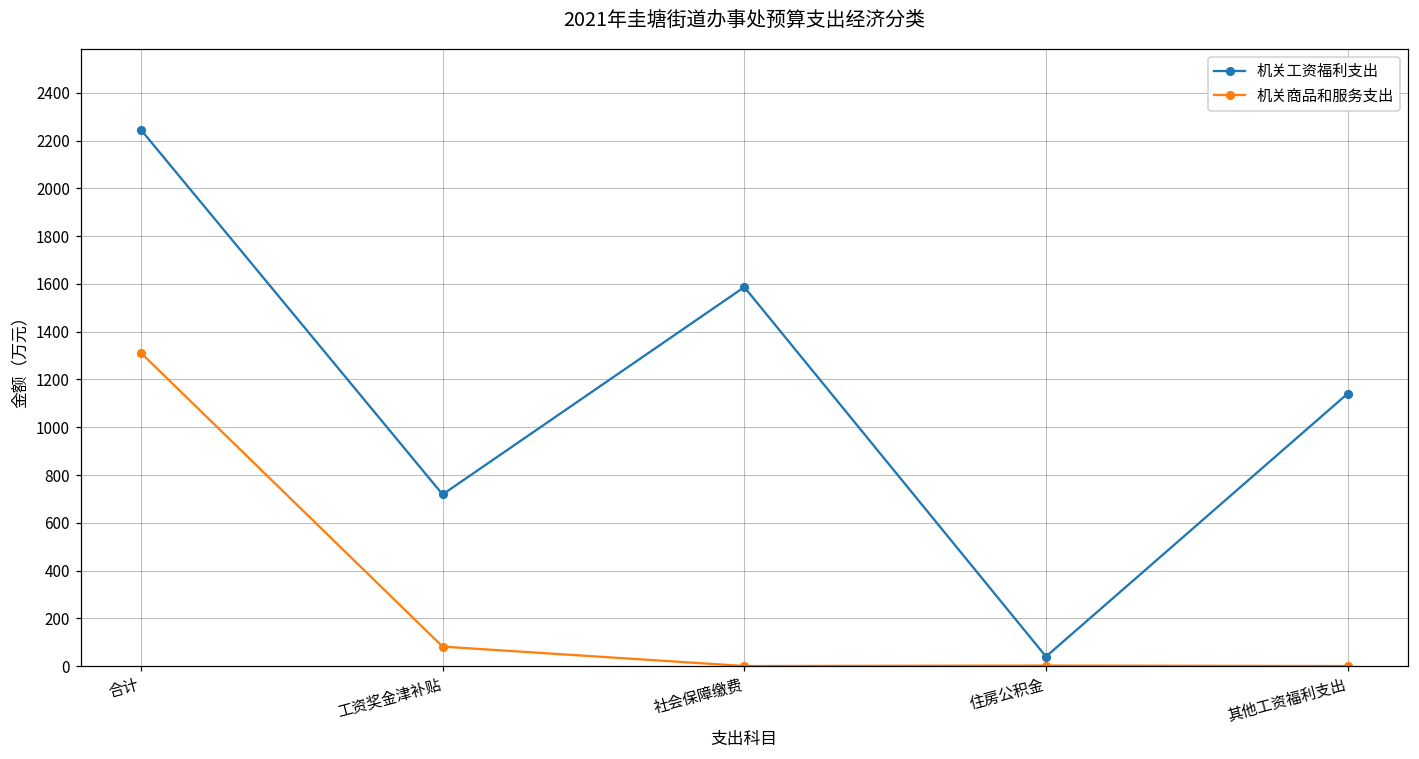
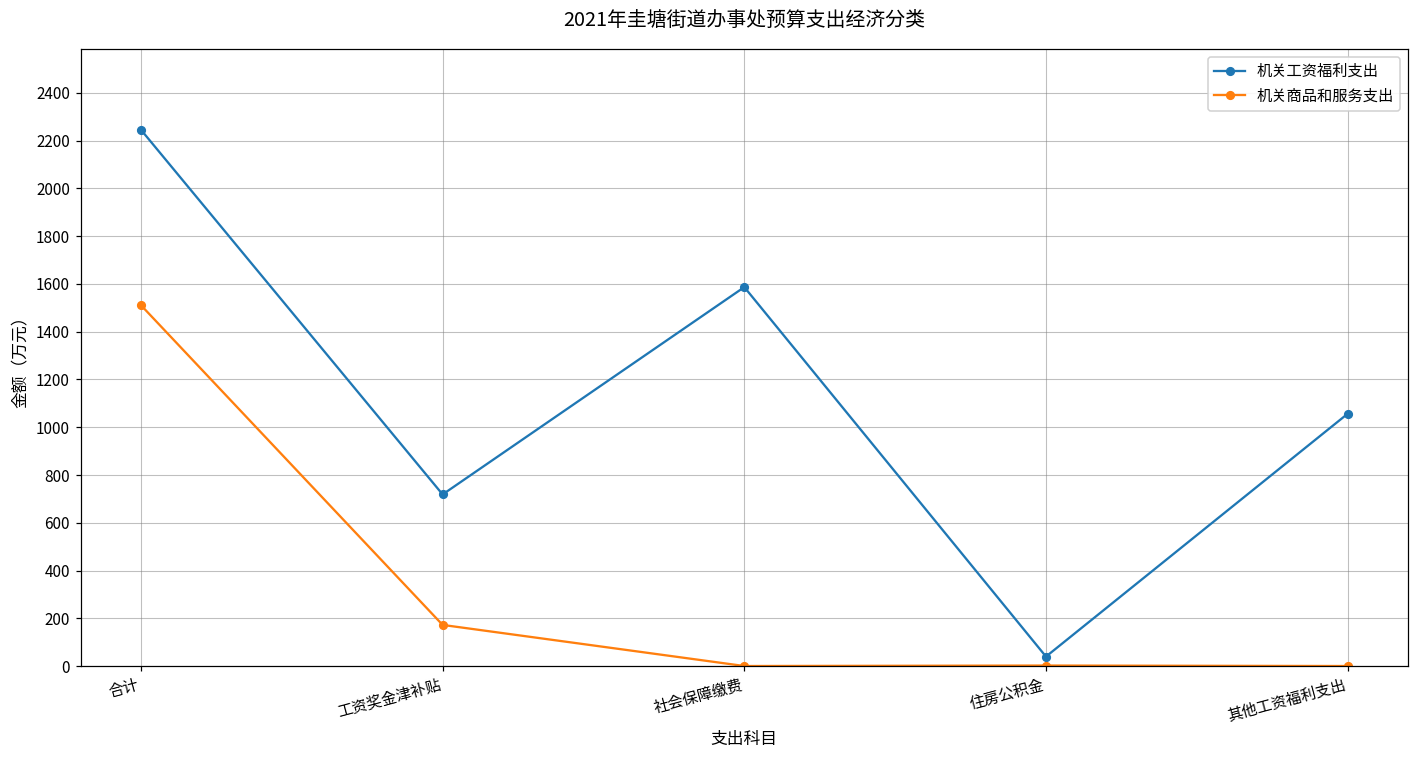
机关商品和服务支出, 合计: 1310 -> 1510
机关商品和服务支出, 工资奖金津补贴: 80 -> 170
机关工资福利支出, 其他工资福利支出: 1140 -> 1060
